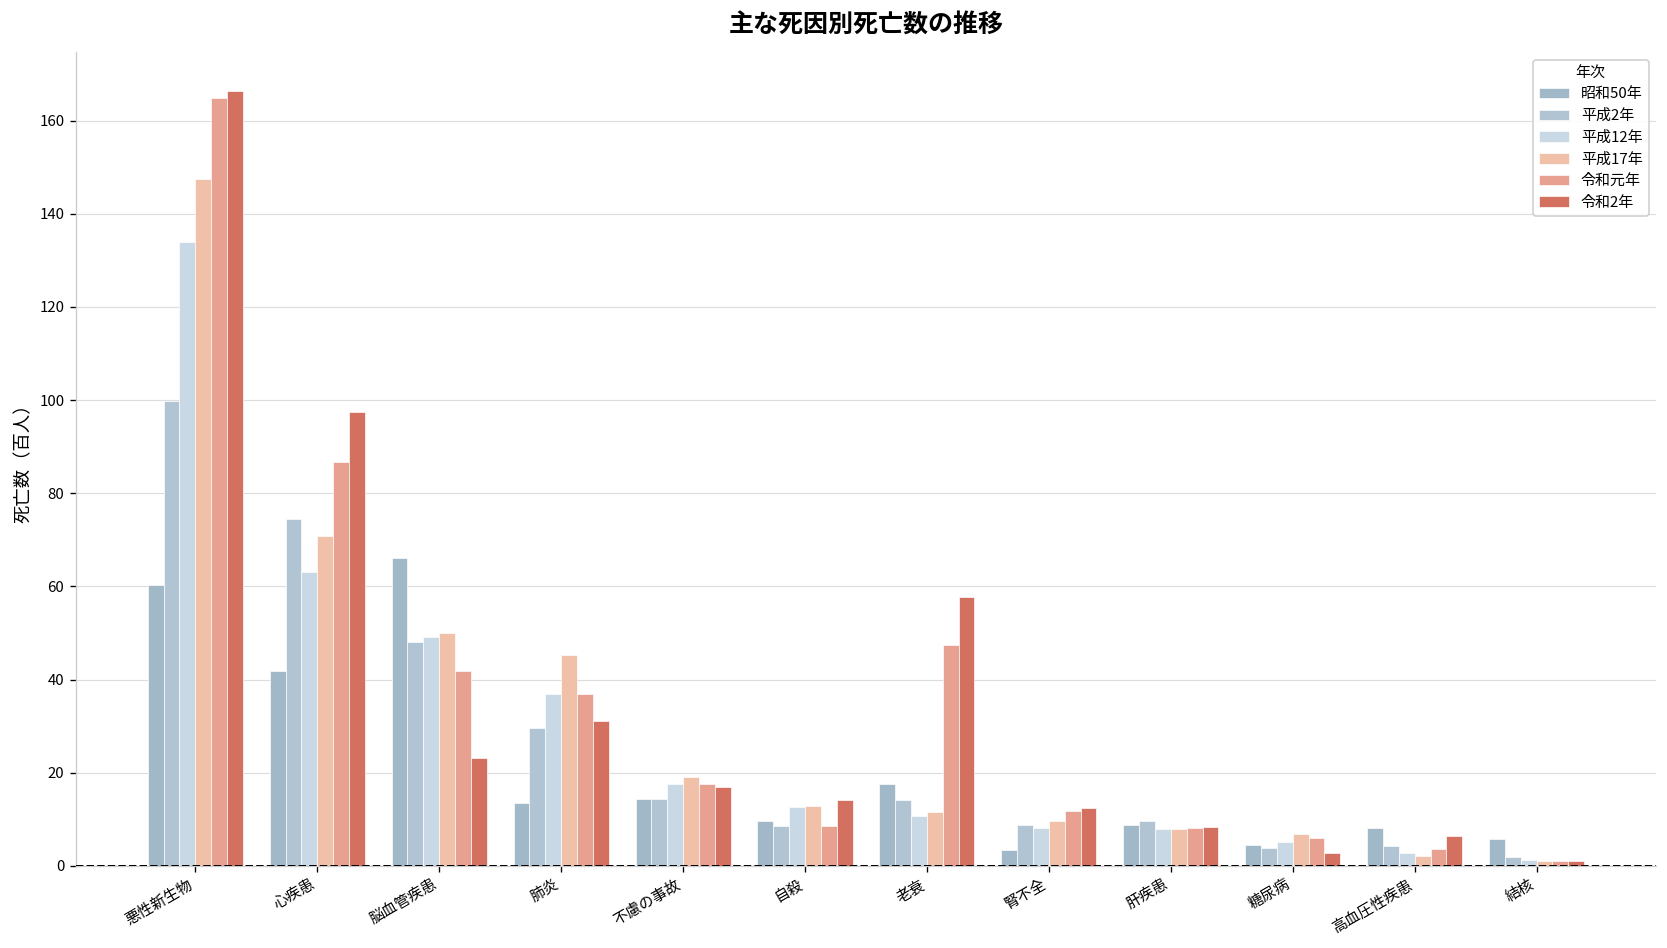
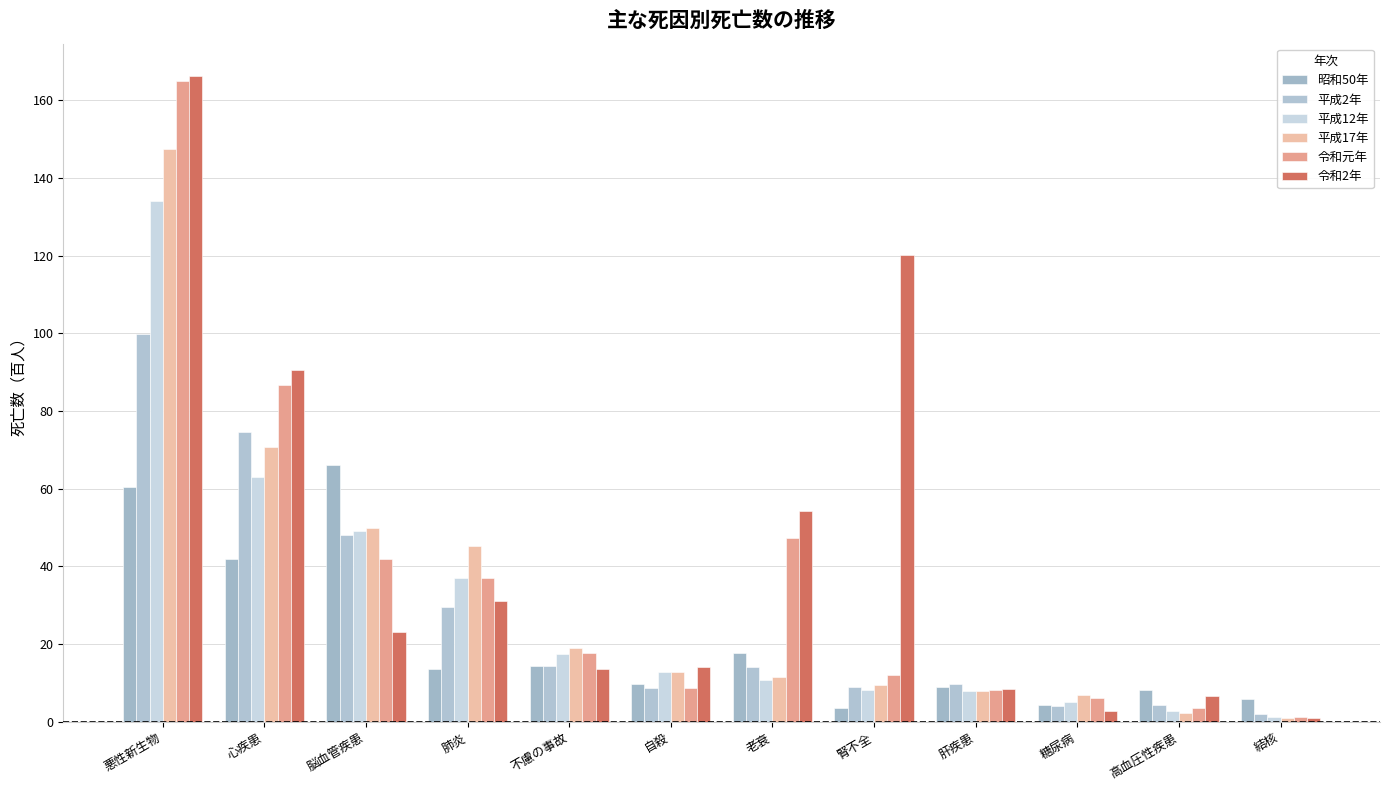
令和2年, 心疾患: 97 -> 91
令和2年, 不慮の事故: 17 -> 14
令和2年, 老衰: 58 -> 54
令和2年, 腎不全: 12 -> 120
